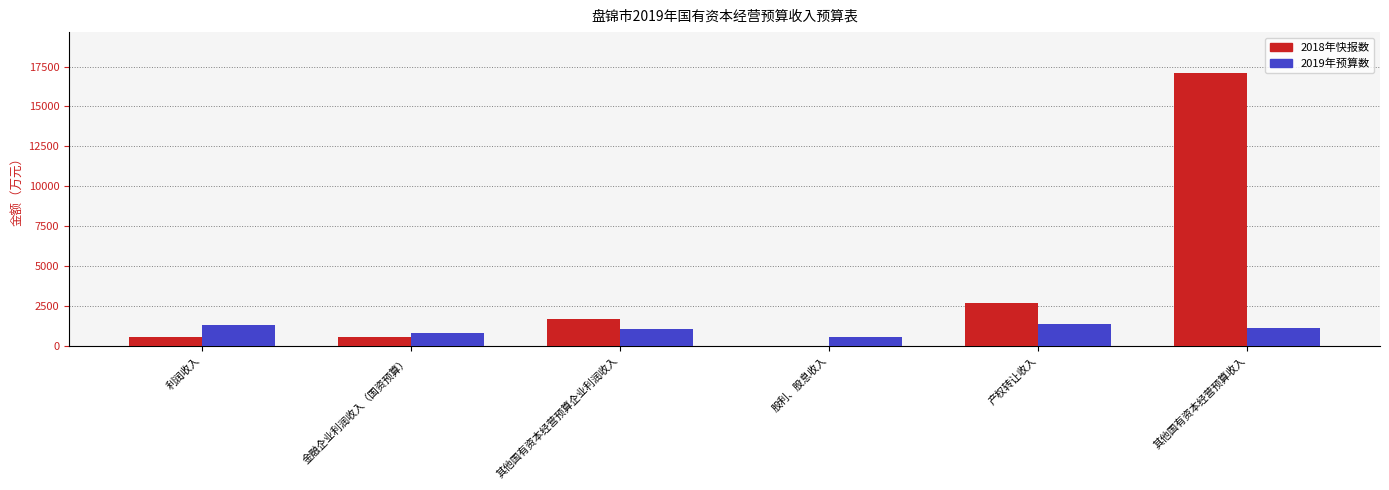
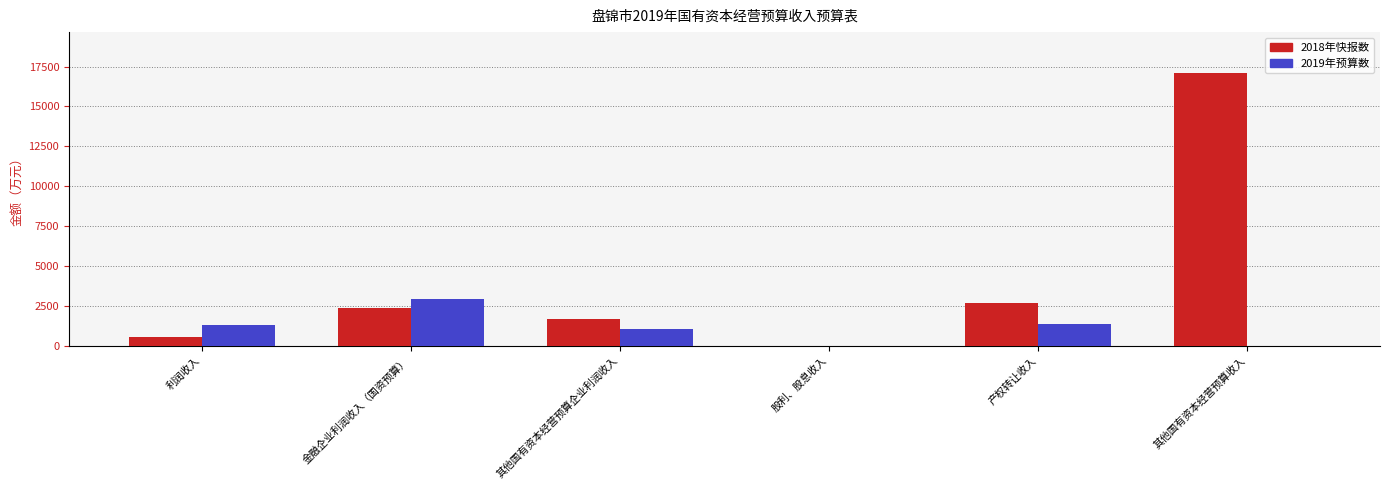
2018年快报数, 金融企业利润收入（国资预算）: 600 -> 2400
2019年预算数, 金融企业利润收入（国资预算）: 800 -> 2900
2019年预算数, 股利、股息收入: 500 -> 0
2019年预算数, 其他国有资本经营预算收入: 1100 -> 0
